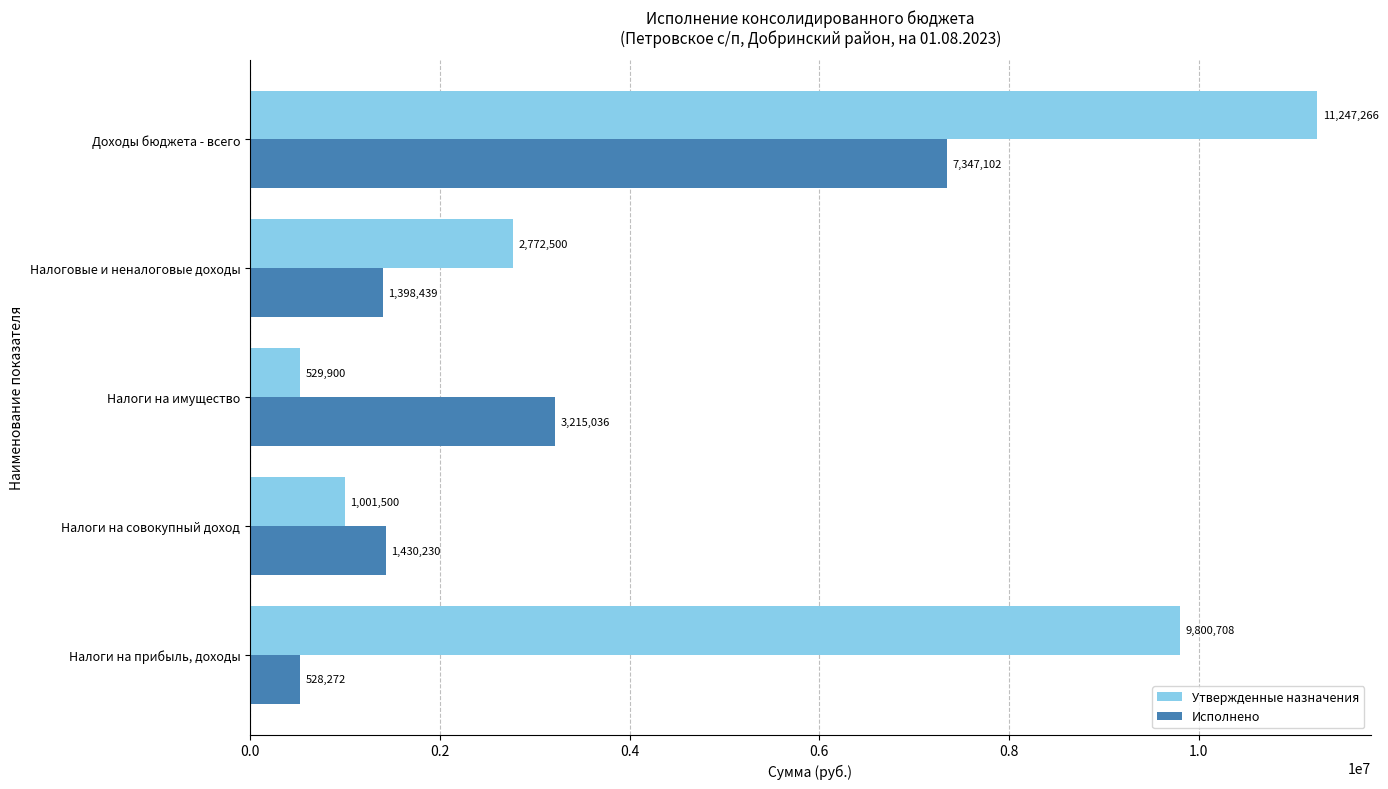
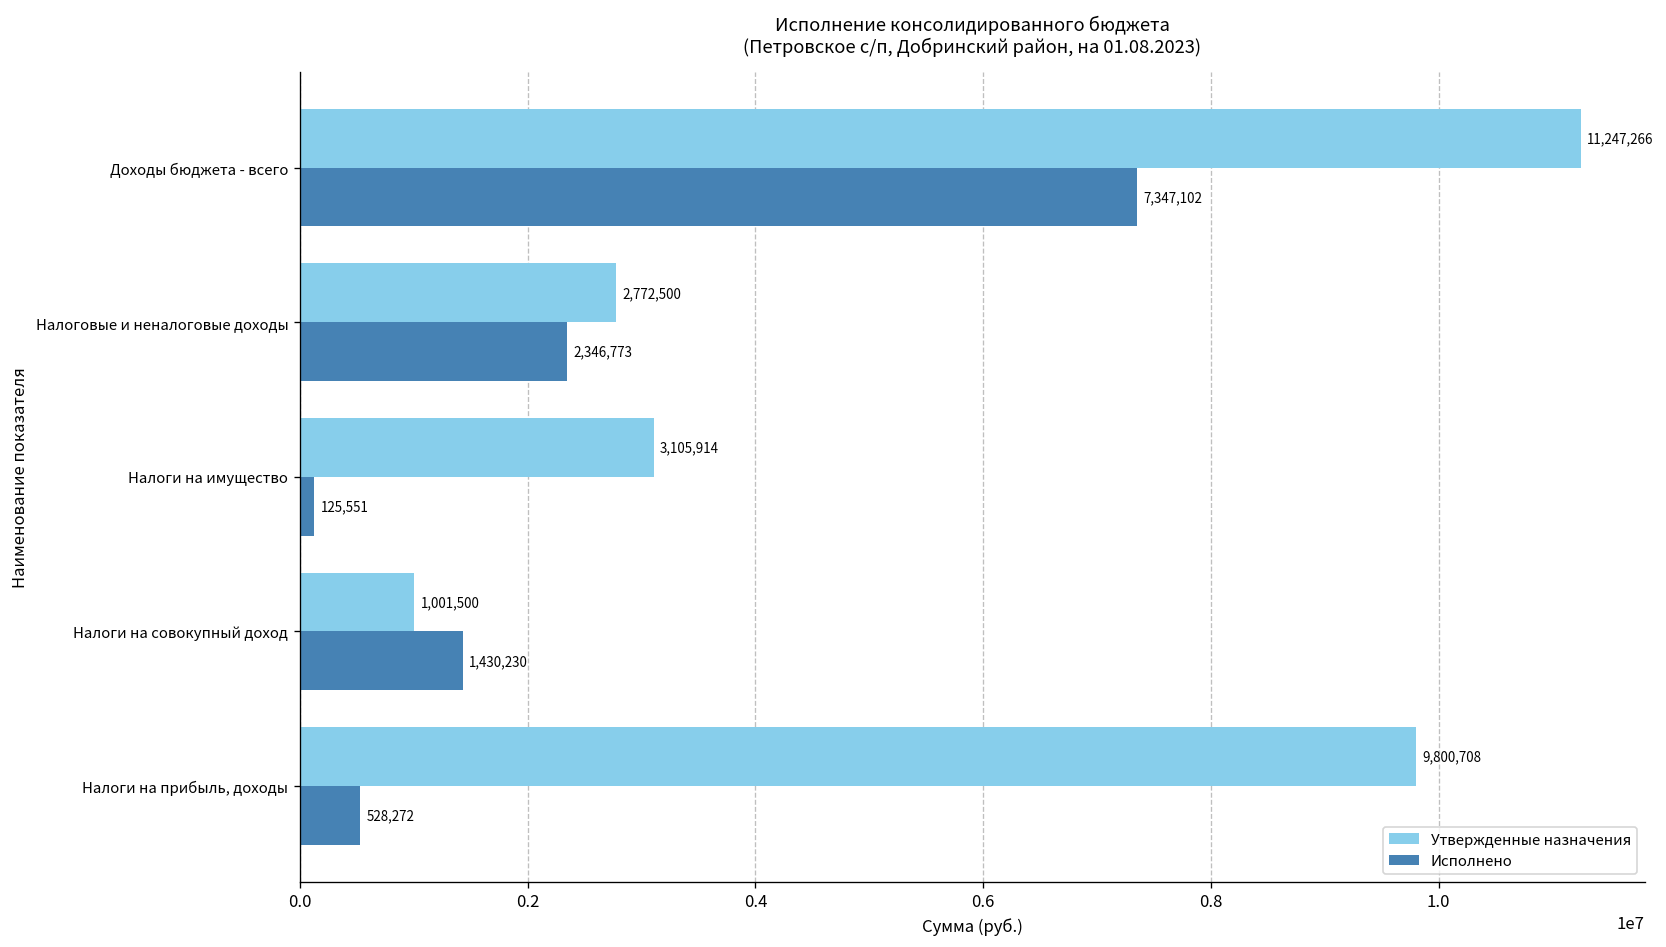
Исполнено, Налоговые и неналоговые доходы: 1,398,439 -> 2,346,773
Утвержденные назначения, Налоги на имущество: 529,900 -> 3,105,914
Исполнено, Налоги на имущество: 3,215,036 -> 125,551
